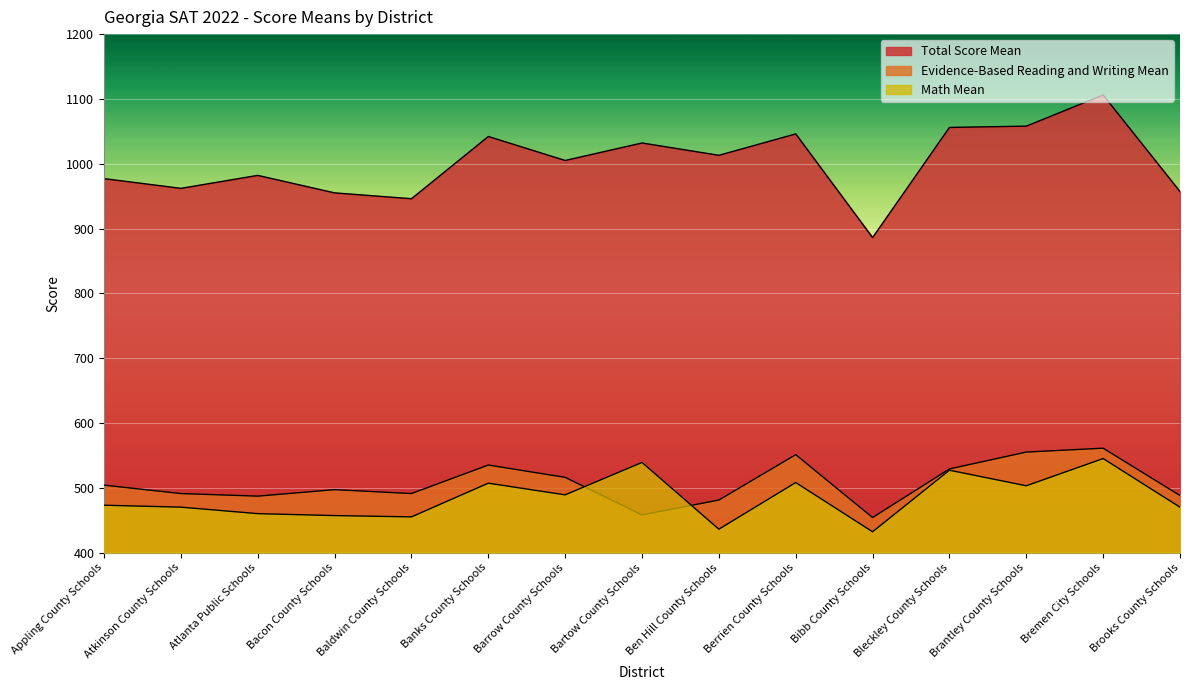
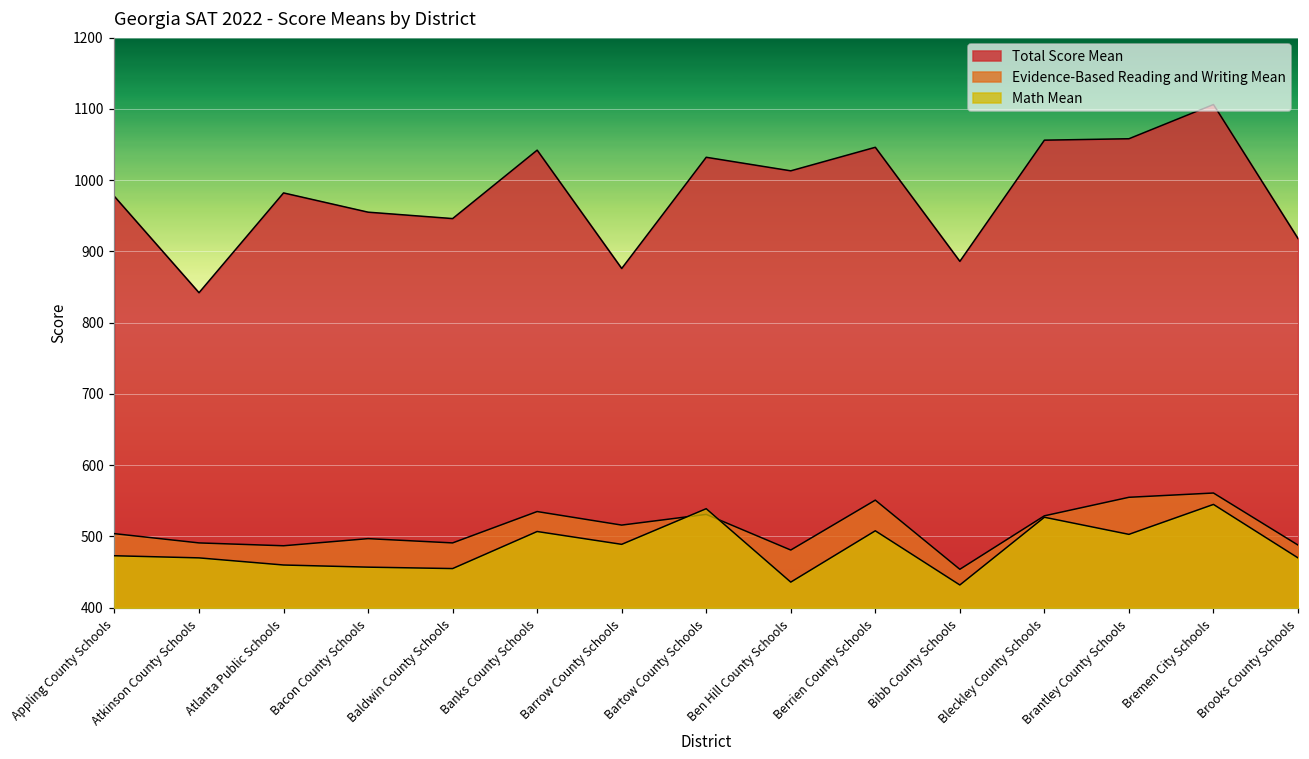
Total Score Mean, Atkinson County Schools: 960 -> 840
Total Score Mean, Barrow County Schools: 1010 -> 880
Evidence-Based Reading and Writing Mean, Bartow County Schools: 460 -> 530
Total Score Mean, Brooks County Schools: 960 -> 920
